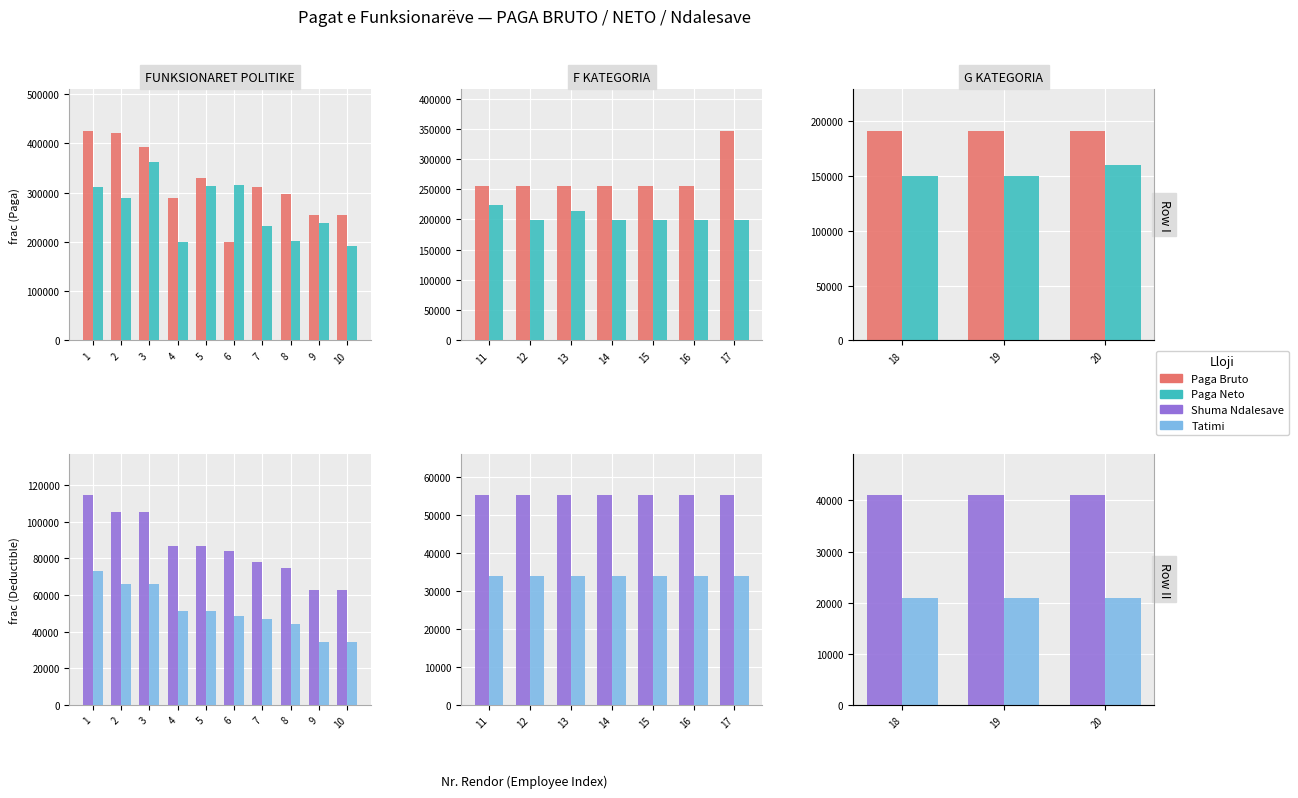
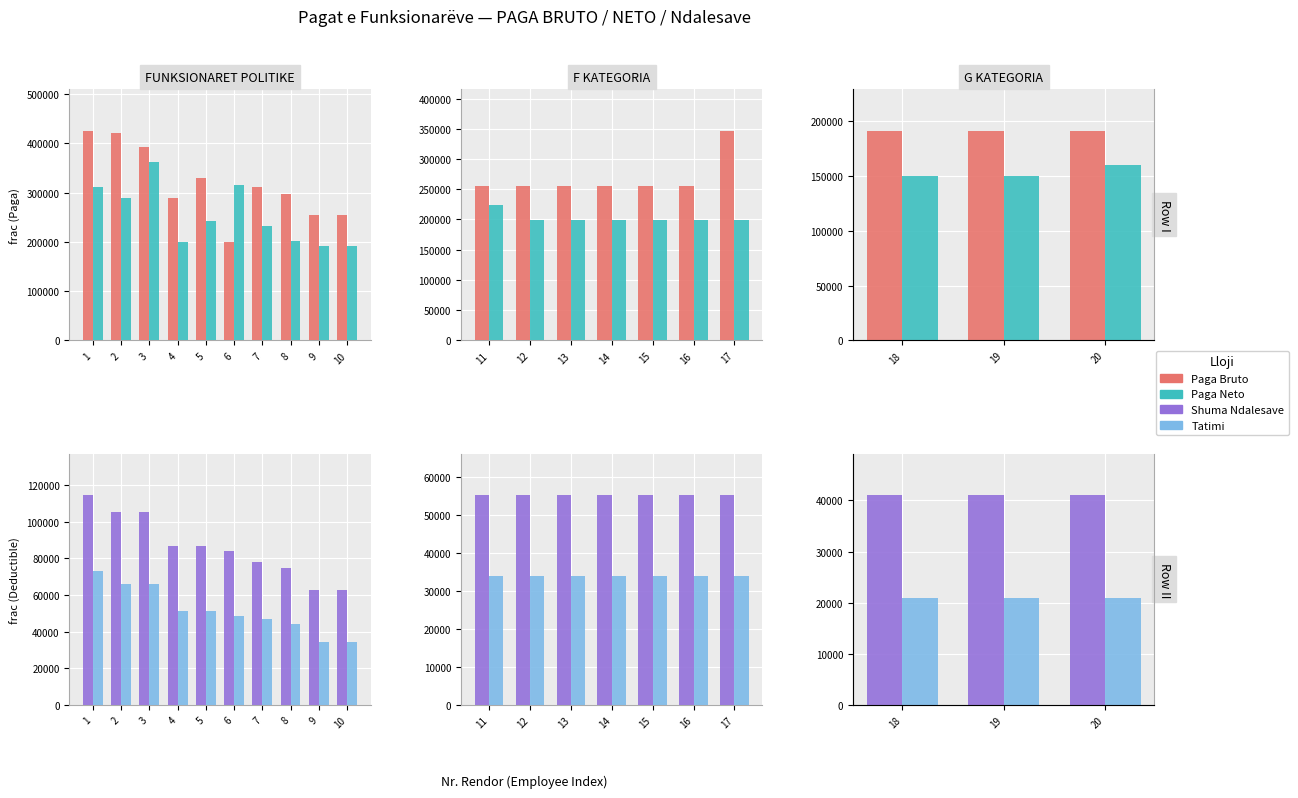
FUNKSIONARET POLITIKE, Paga Neto, 5: 310000 -> 240000
FUNKSIONARET POLITIKE, Paga Neto, 9: 240000 -> 190000
F KATEGORIA, Paga Neto, 13: 210000 -> 200000
